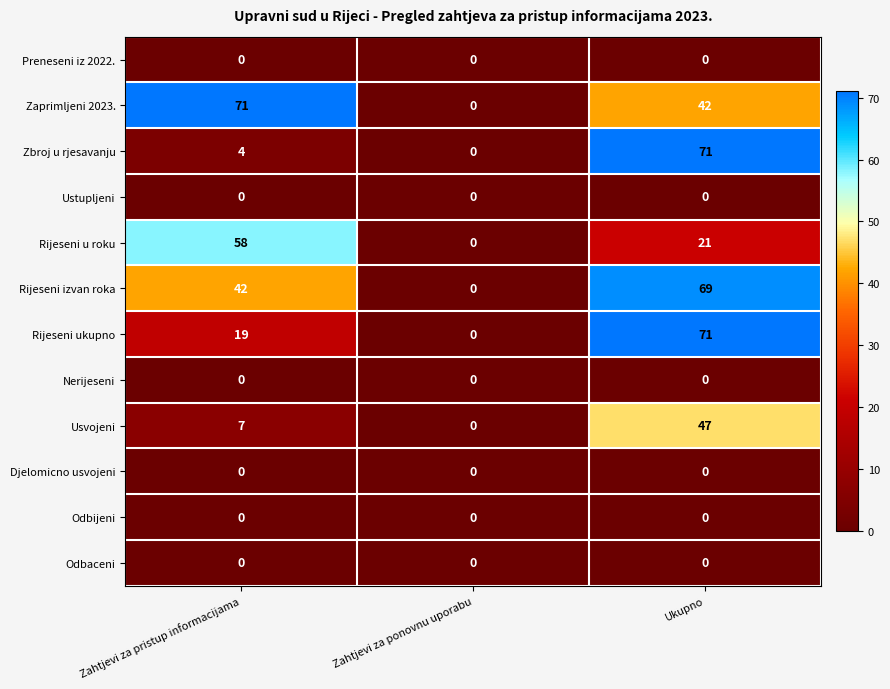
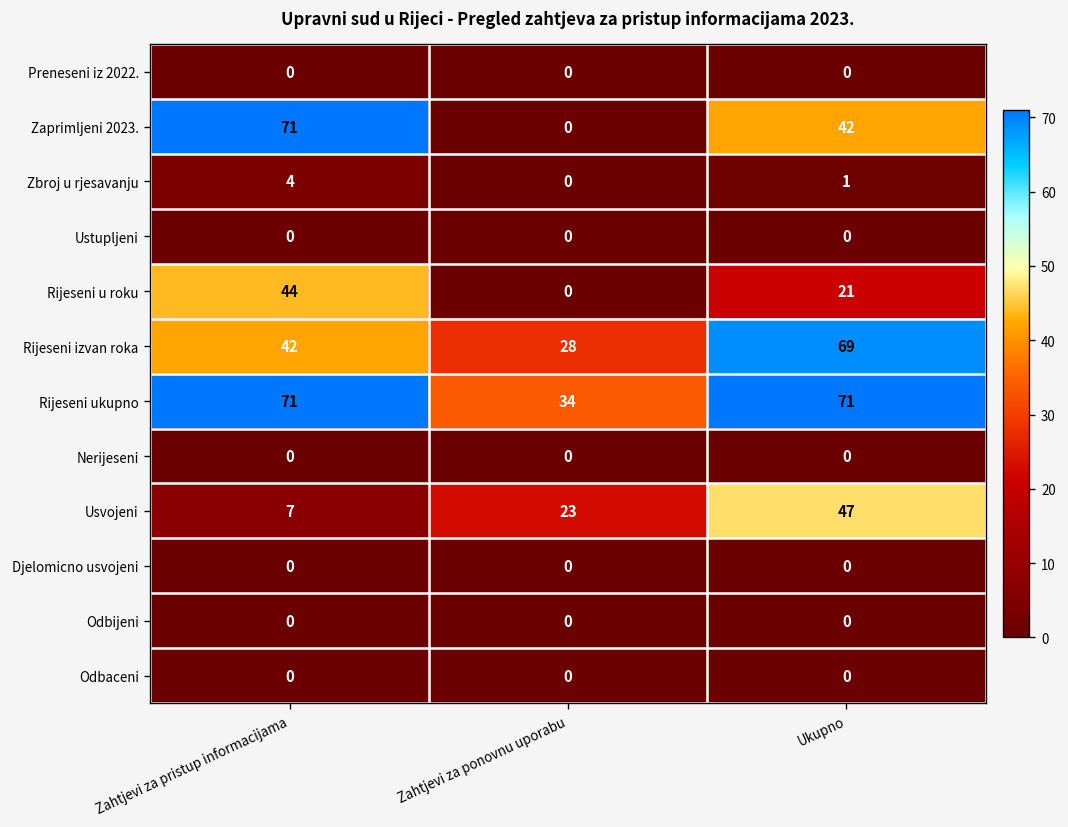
Zbroj u rjesavanju, Ukupno: 71 -> 1
Rijeseni u roku, Zahtjevi za pristup informacijama: 58 -> 44
Rijeseni izvan roka, Zahtjevi za ponovnu uporabu: 0 -> 28
Rijeseni ukupno, Zahtjevi za pristup informacijama: 19 -> 71
Rijeseni ukupno, Zahtjevi za ponovnu uporabu: 0 -> 34
Usvojeni, Zahtjevi za ponovnu uporabu: 0 -> 23
